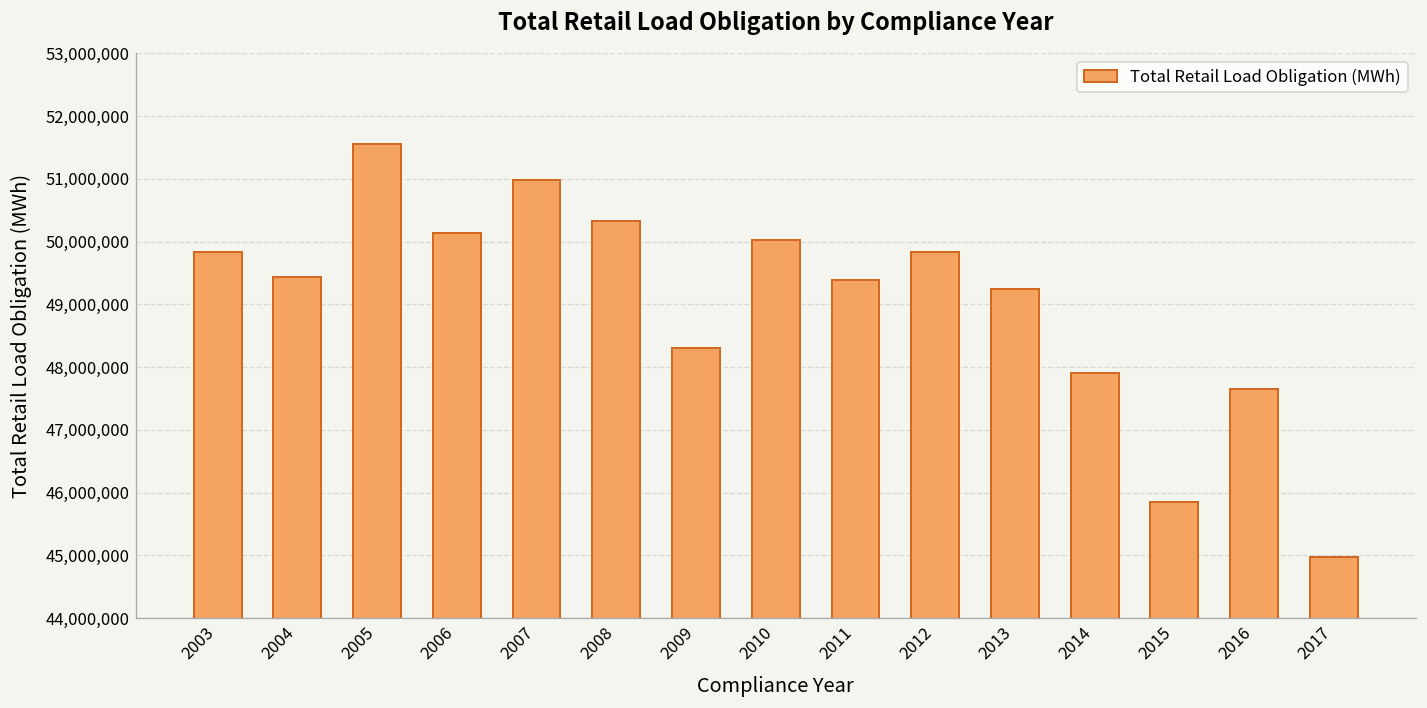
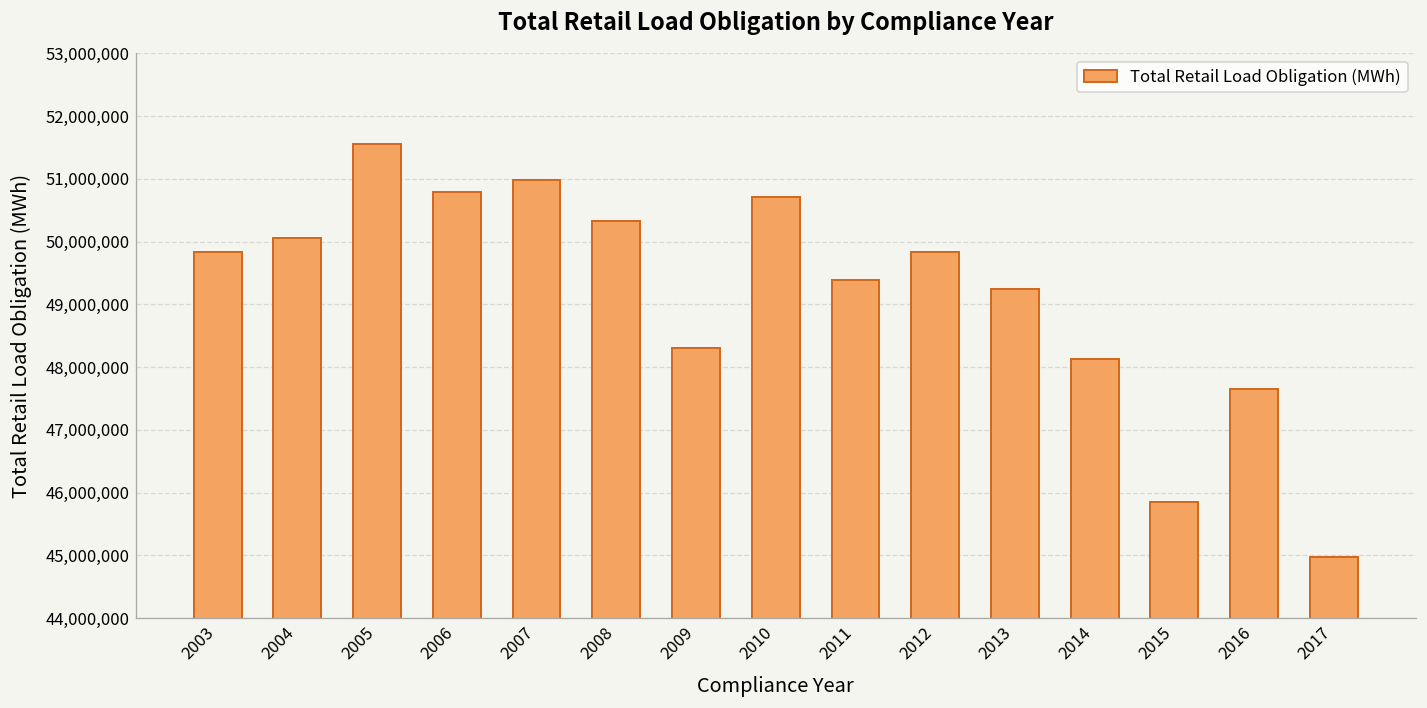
2004: 49,400,000 -> 50,100,000
2006: 50,100,000 -> 50,800,000
2010: 50,000,000 -> 50,700,000
2014: 47,900,000 -> 48,100,000
